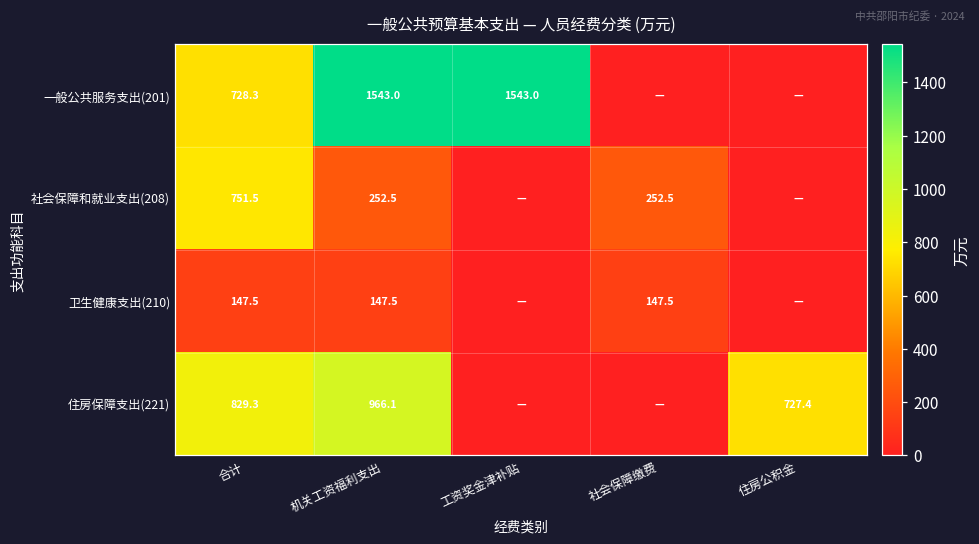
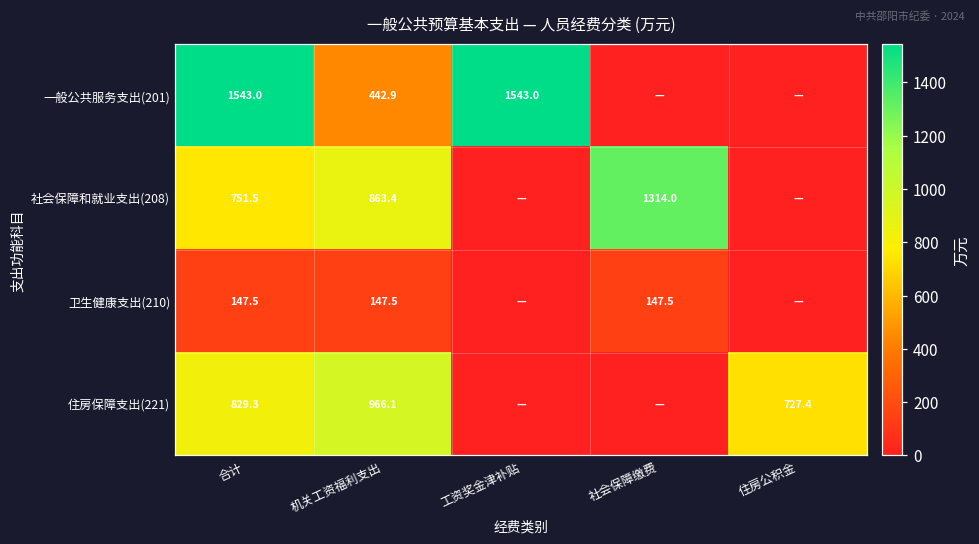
一般公共服务支出(201), 合计: 728.3 -> 1543.0
一般公共服务支出(201), 机关工资福利支出: 1543.0 -> 442.9
社会保障和就业支出(208), 机关工资福利支出: 252.5 -> 863.4
社会保障和就业支出(208), 社会保障缴费: 252.5 -> 1314.0
